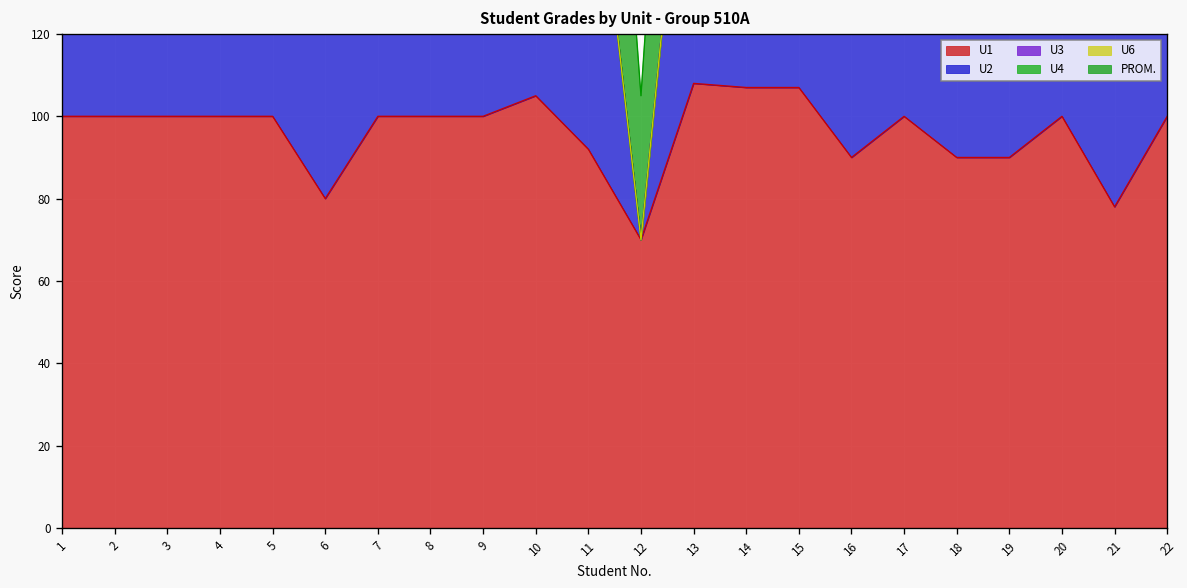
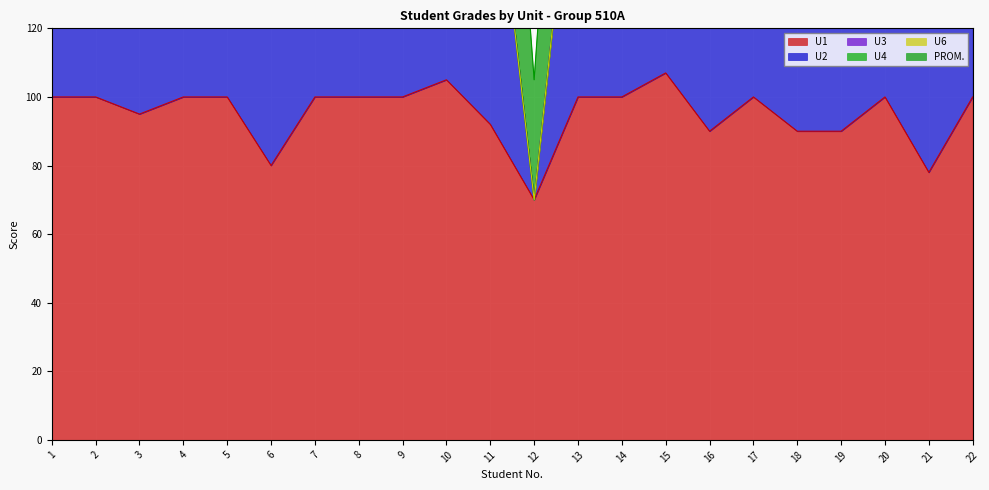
U1, 3: 100 -> 95
U1, 13: 108 -> 100
U1, 14: 107 -> 100
